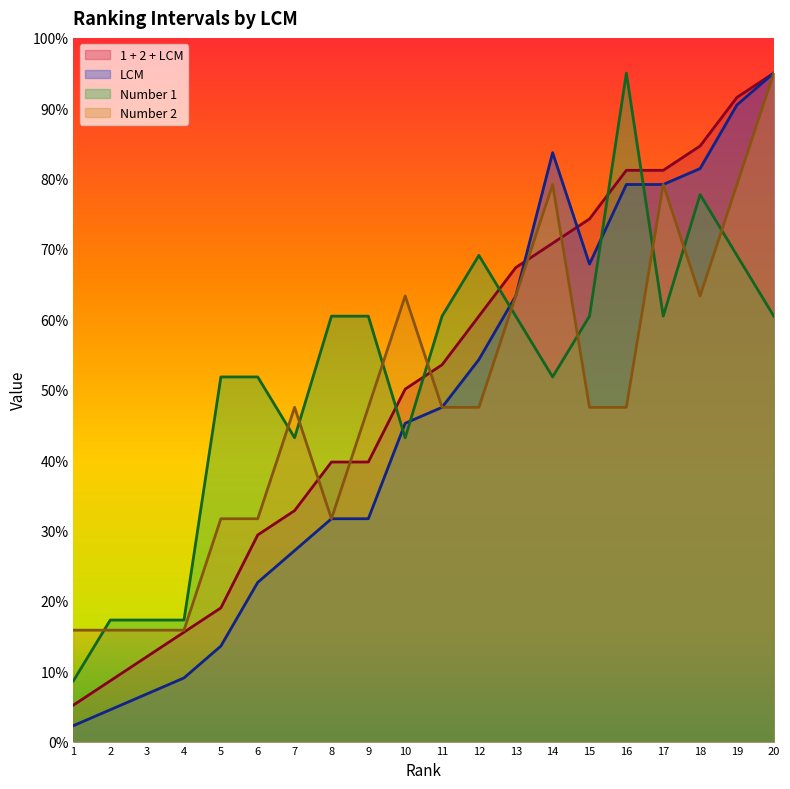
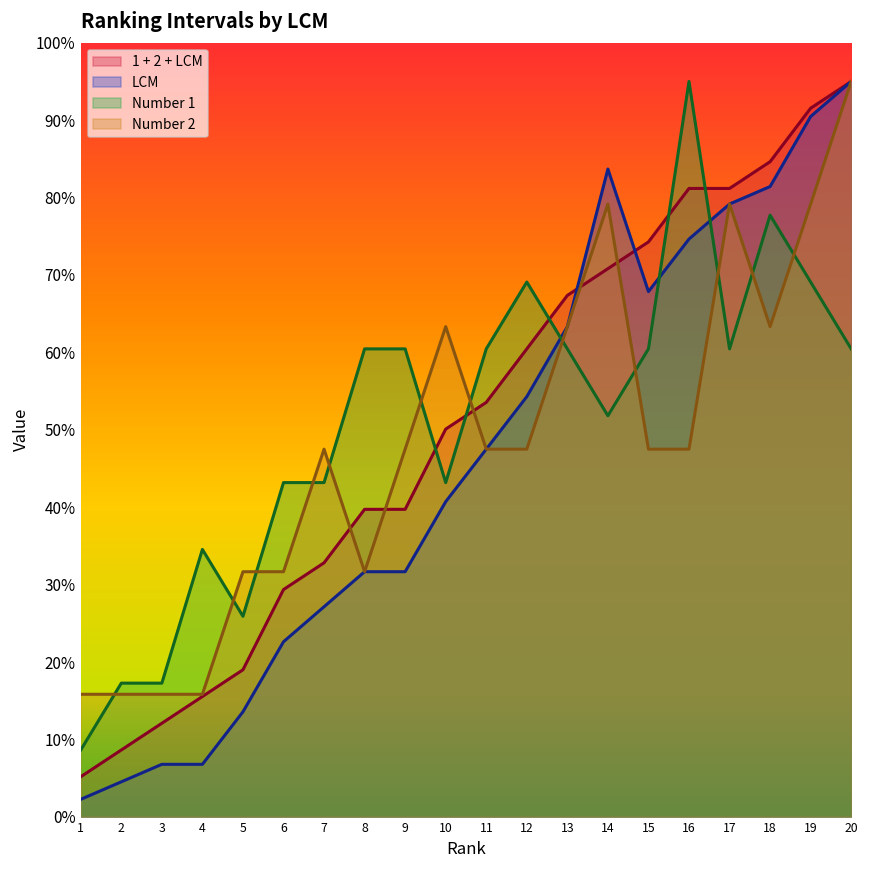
LCM, 4: 9% -> 7%
Number 1, 4: 17% -> 35%
Number 1, 5: 52% -> 26%
Number 1, 6: 52% -> 43%
LCM, 10: 45% -> 41%
LCM, 16: 79% -> 75%
